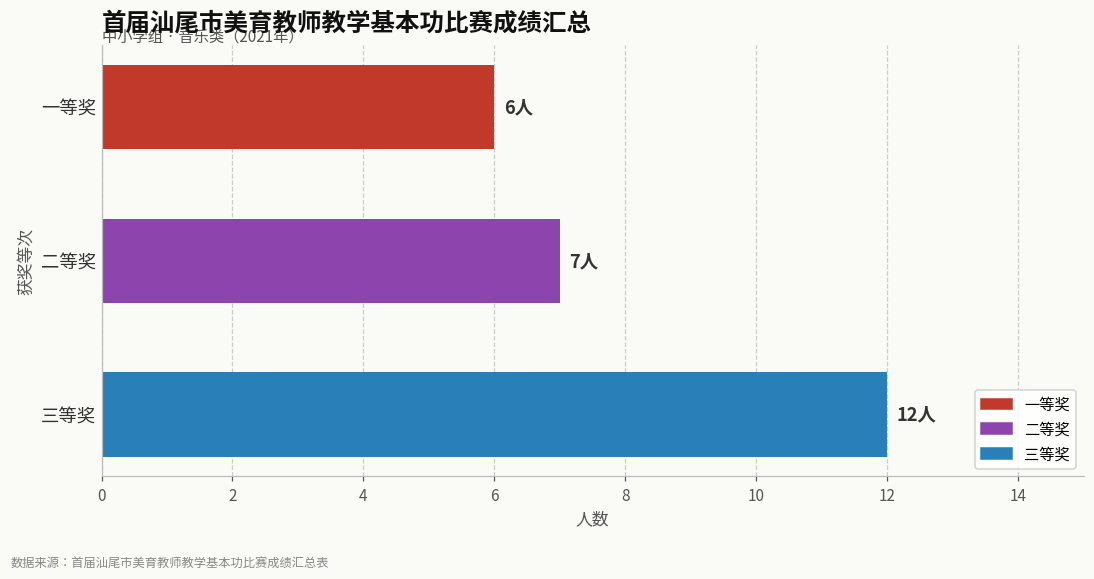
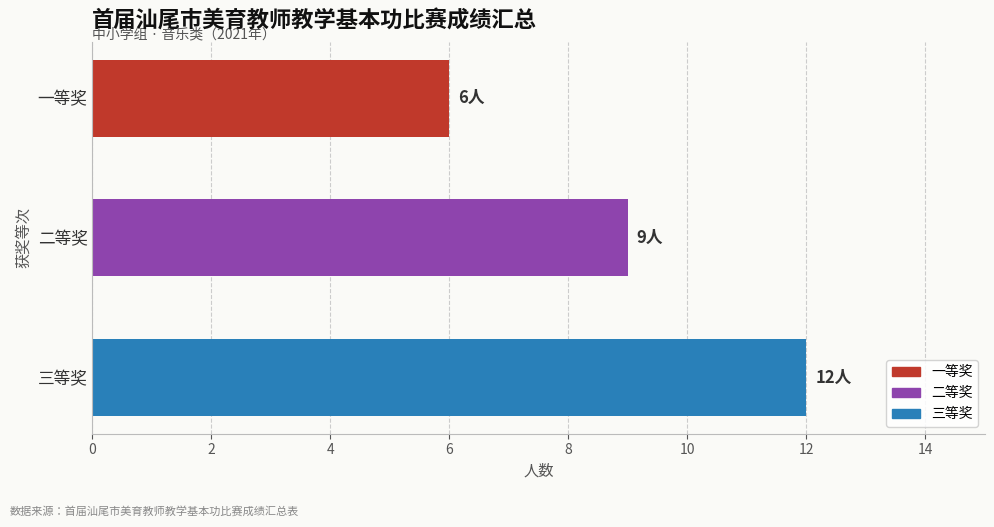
二等奖: 7人 -> 9人
